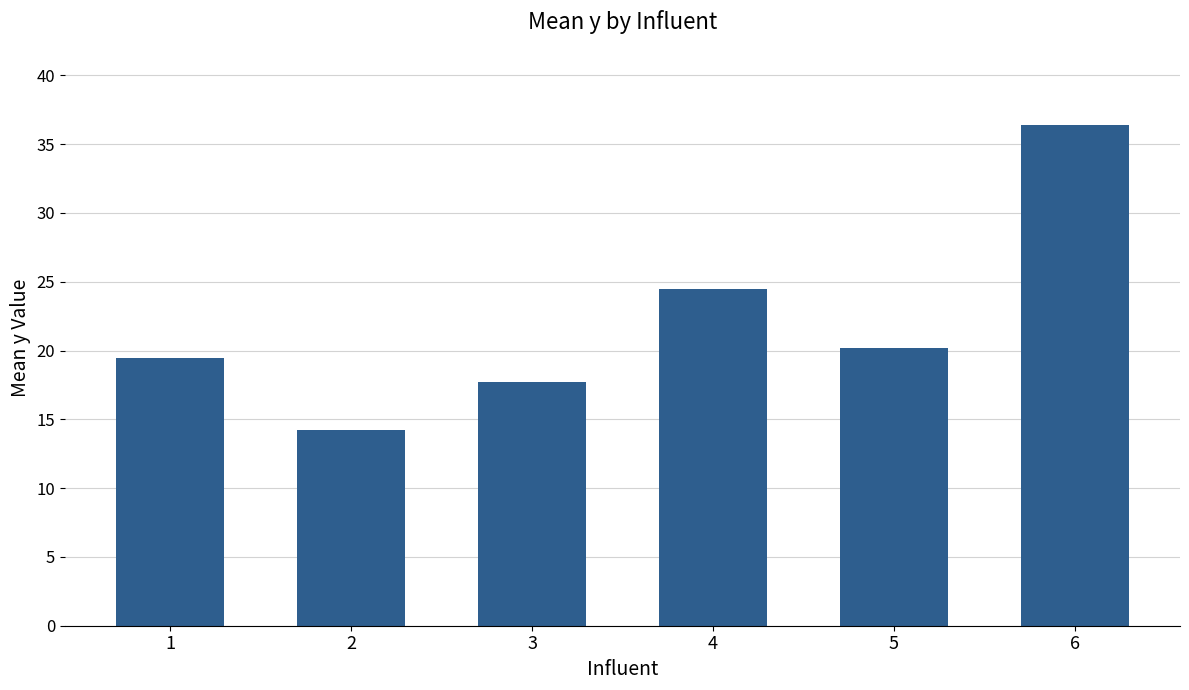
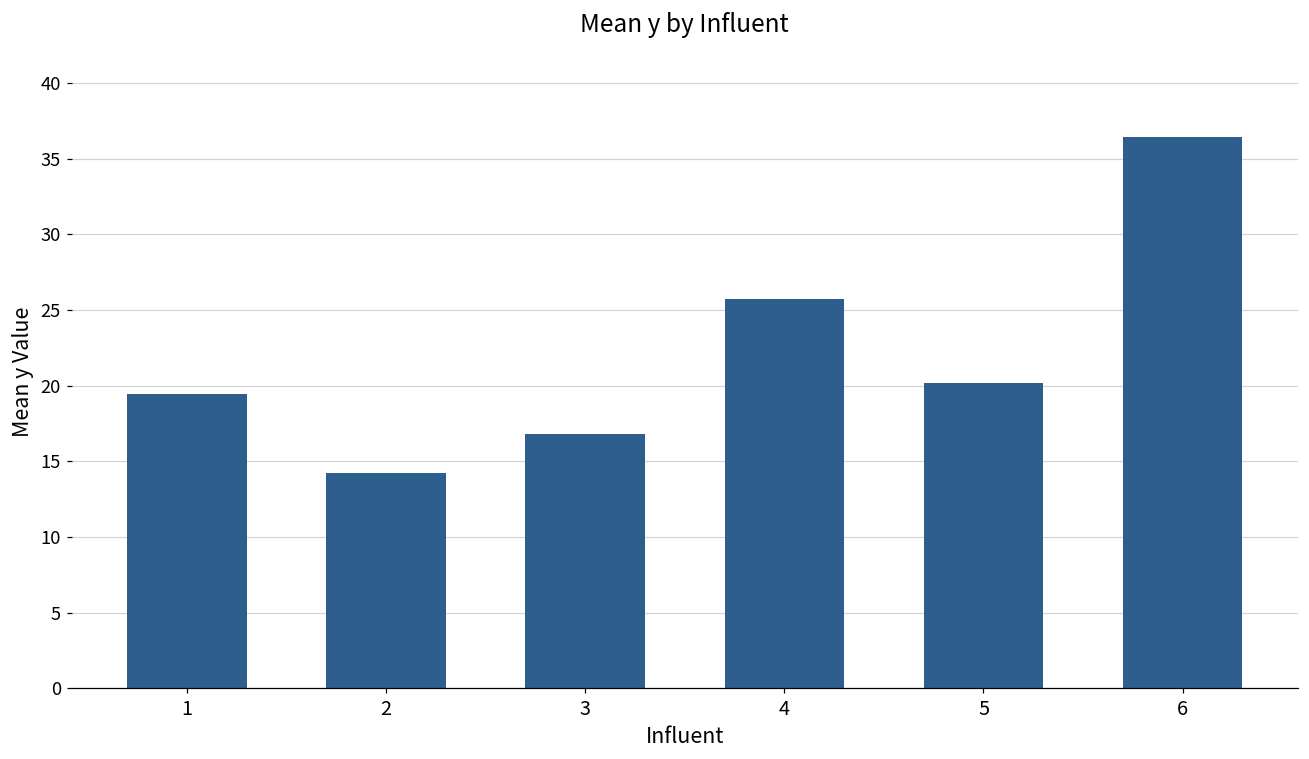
3: 17.7 -> 16.8
4: 24.5 -> 25.7
